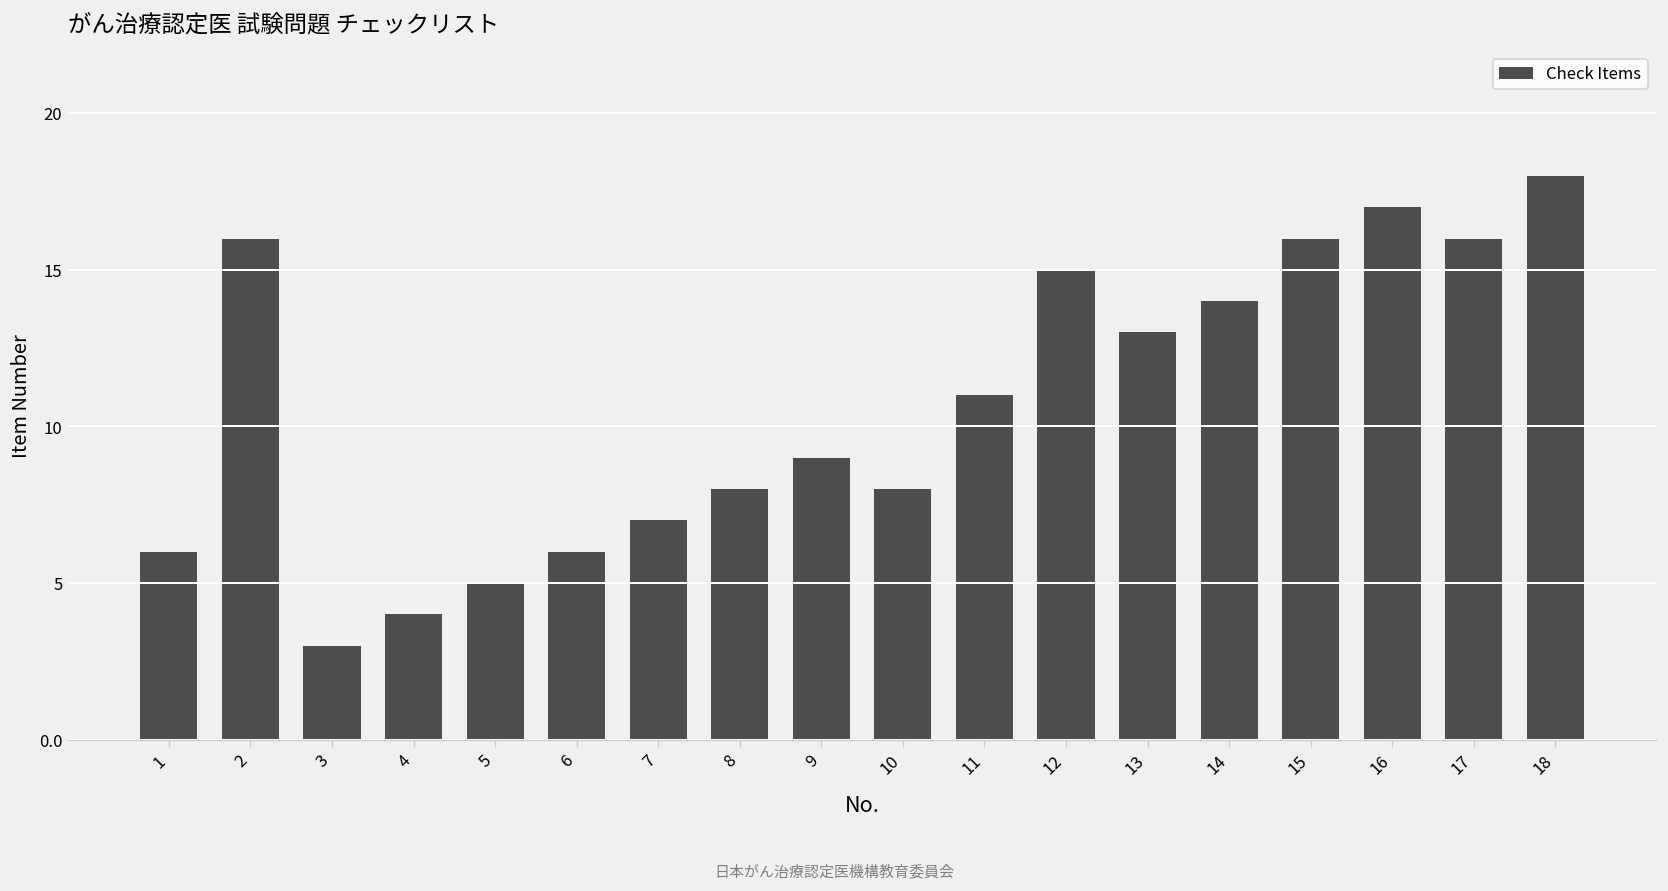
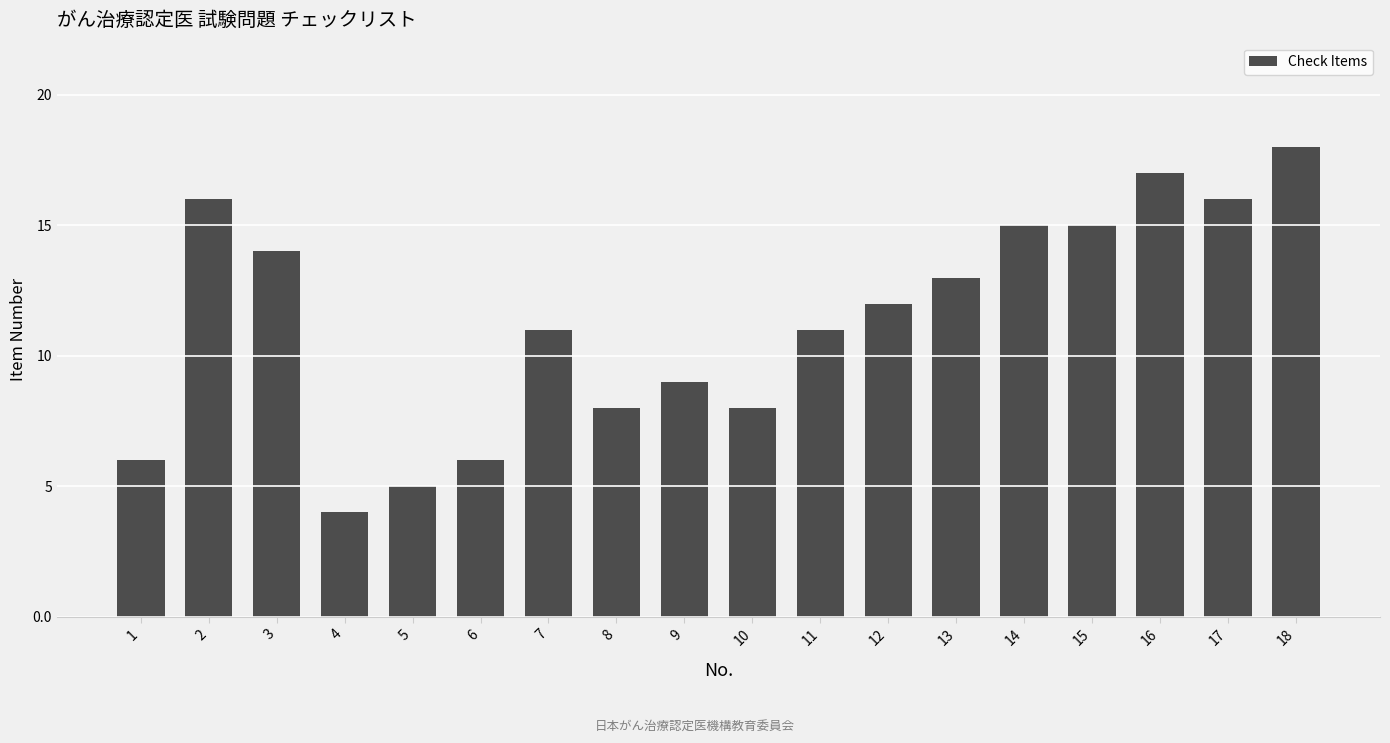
3: 3 -> 14
7: 7 -> 11
12: 15 -> 12
14: 14 -> 15
15: 16 -> 15
